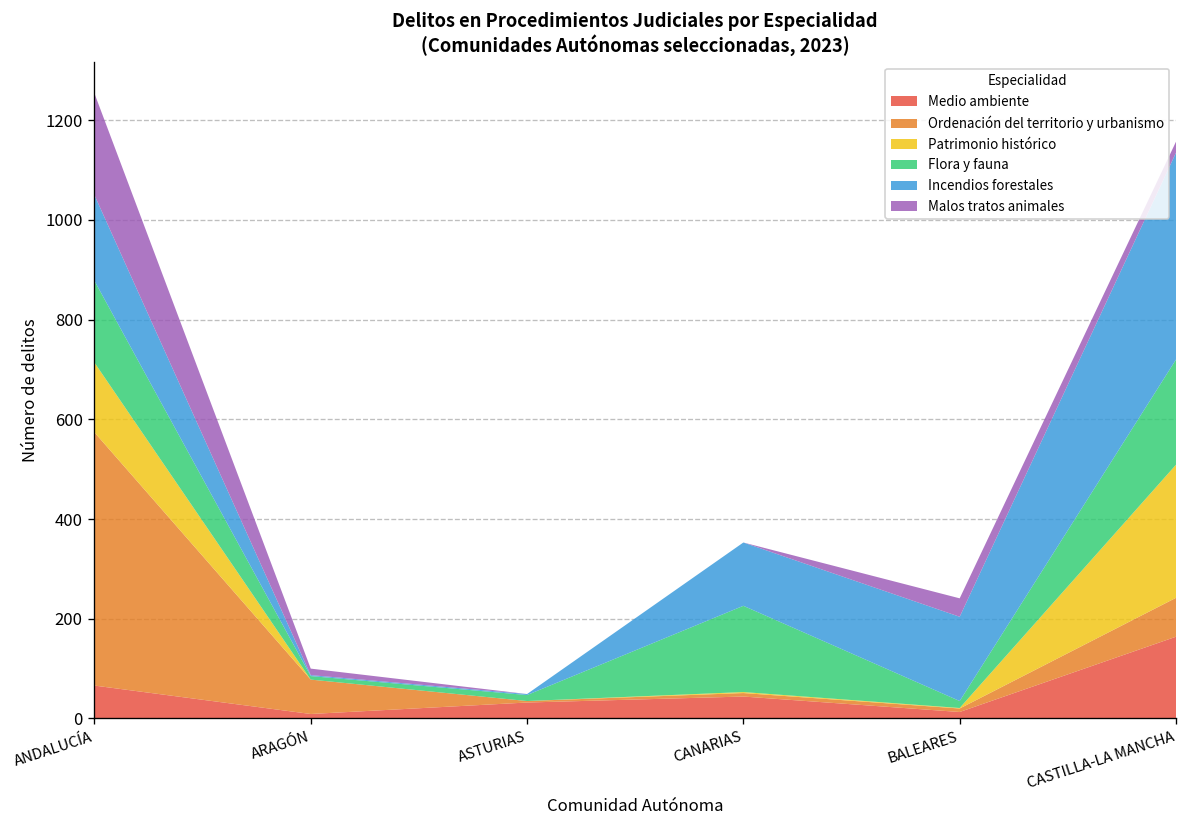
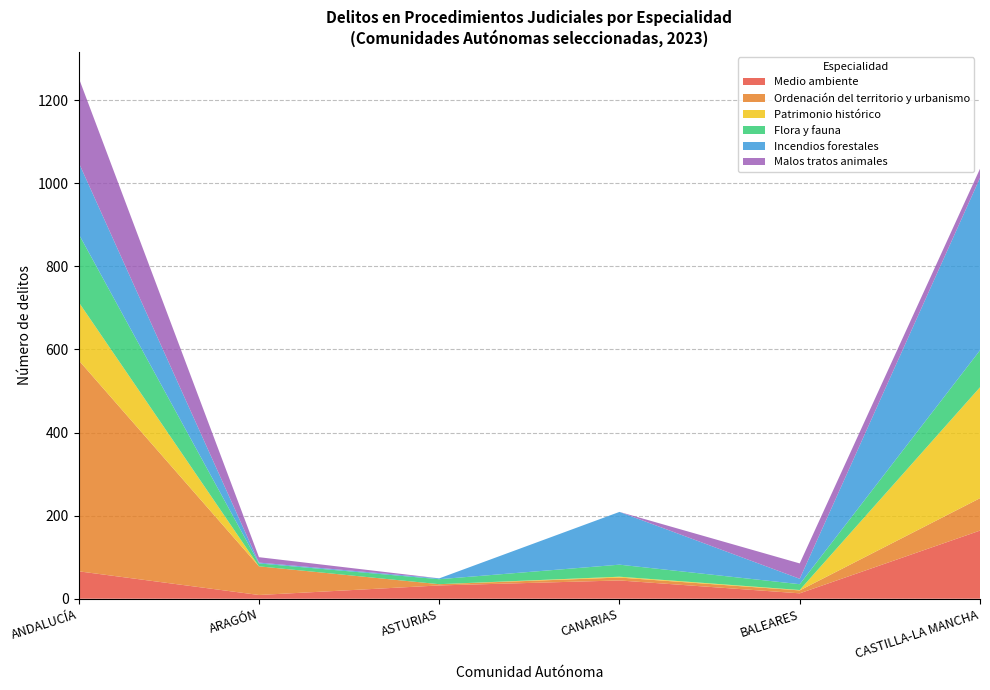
Flora y fauna, CANARIAS: 170 -> 30
Incendios forestales, BALEARES: 170 -> 10
Flora y fauna, CASTILLA-LA MANCHA: 210 -> 90
